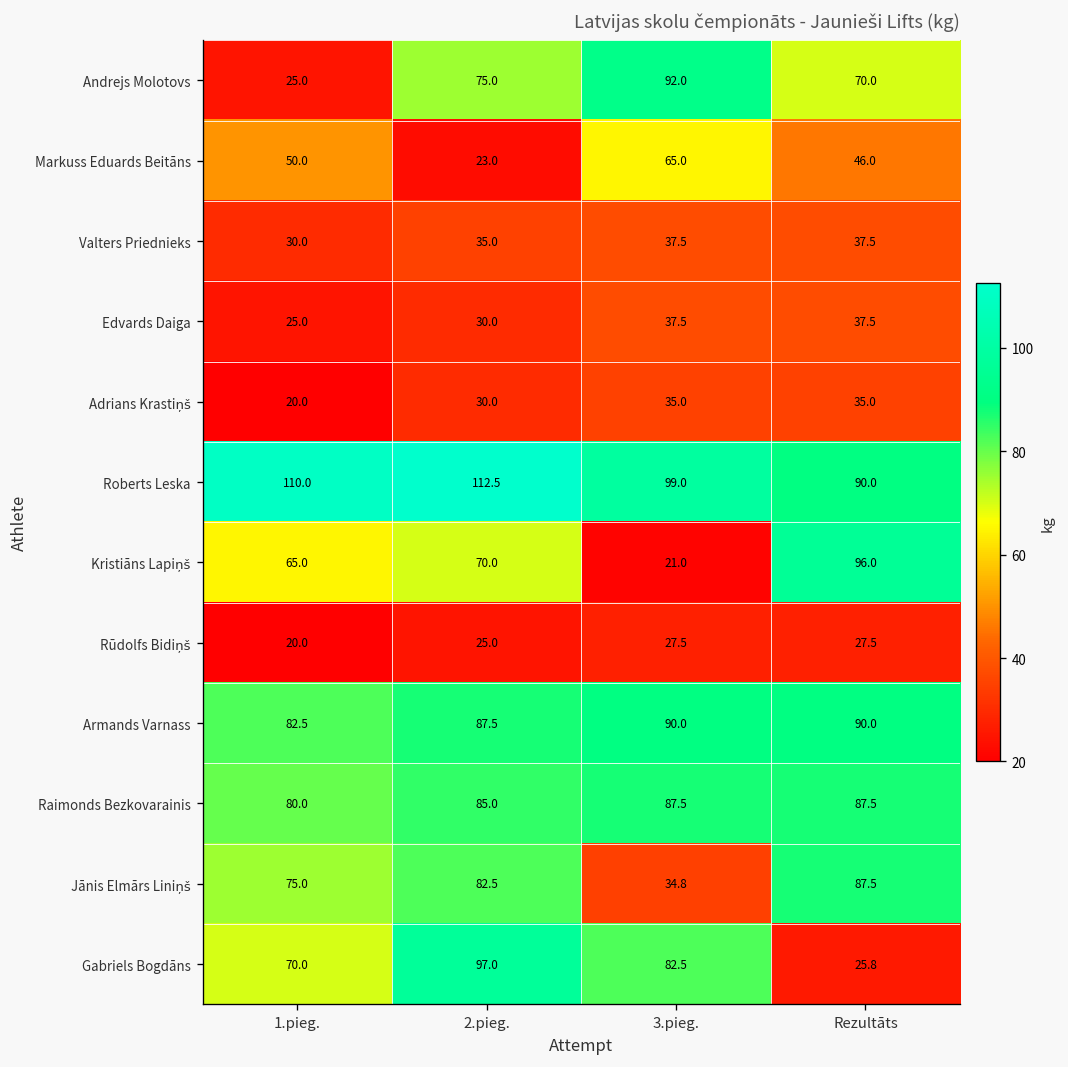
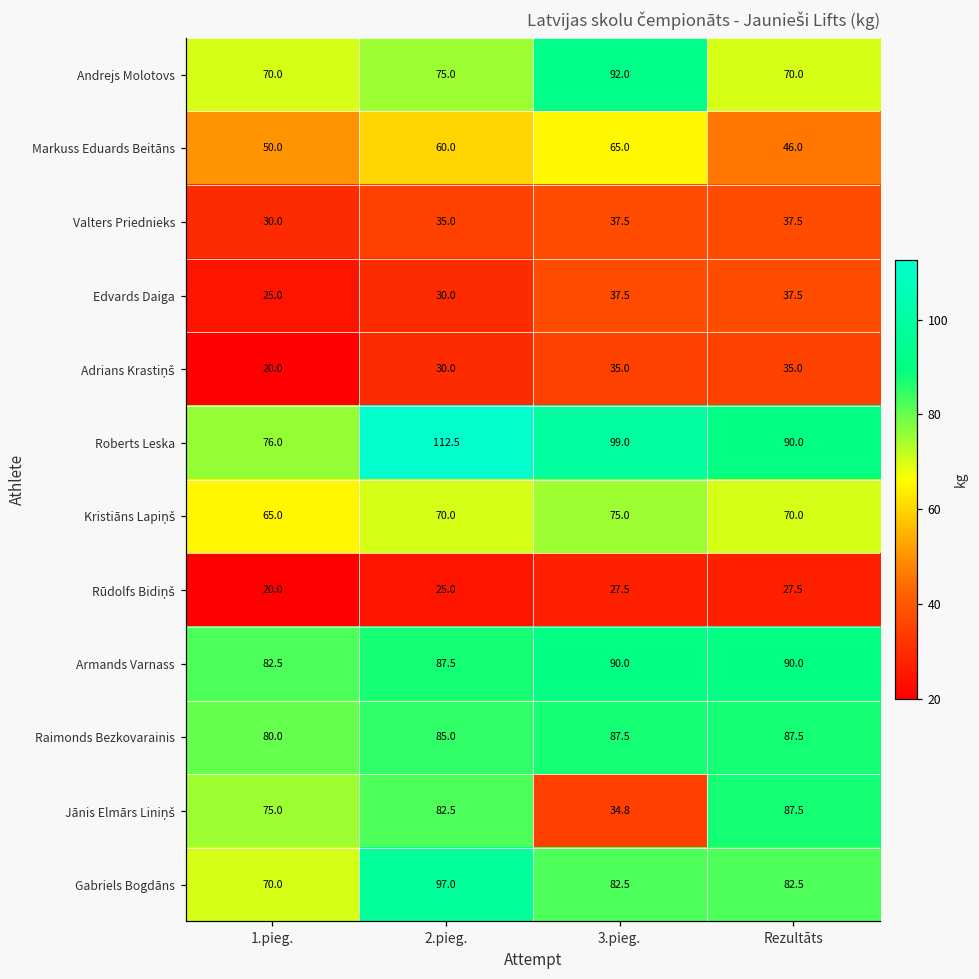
Andrejs Molotovs, 1.pieg.: 25.0 -> 70.0
Markuss Eduards Beitāns, 2.pieg.: 23.0 -> 60.0
Roberts Leska, 1.pieg.: 110.0 -> 76.0
Kristiāns Lapiņš, 3.pieg.: 21.0 -> 75.0
Kristiāns Lapiņš, Rezultāts: 96.0 -> 70.0
Gabriels Bogdāns, Rezultāts: 25.8 -> 82.5
